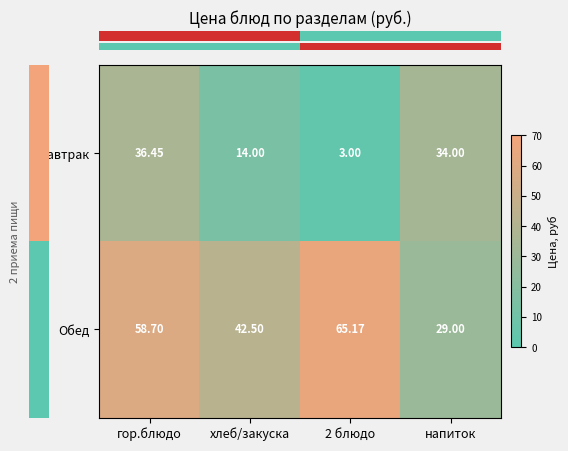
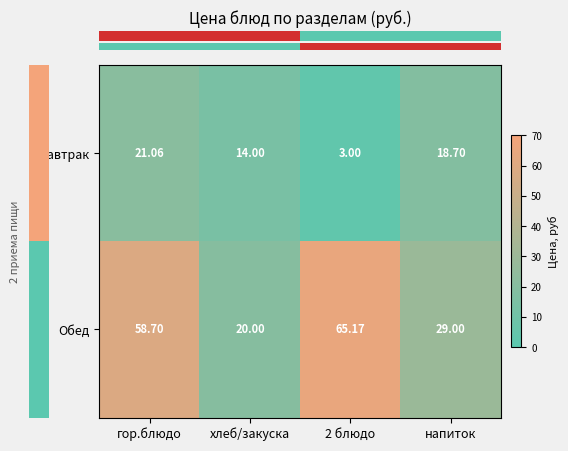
Завтрак, гор.блюдо: 36.45 -> 21.06
Завтрак, напиток: 34.00 -> 18.70
Обед, хлеб/закуска: 42.50 -> 20.00
